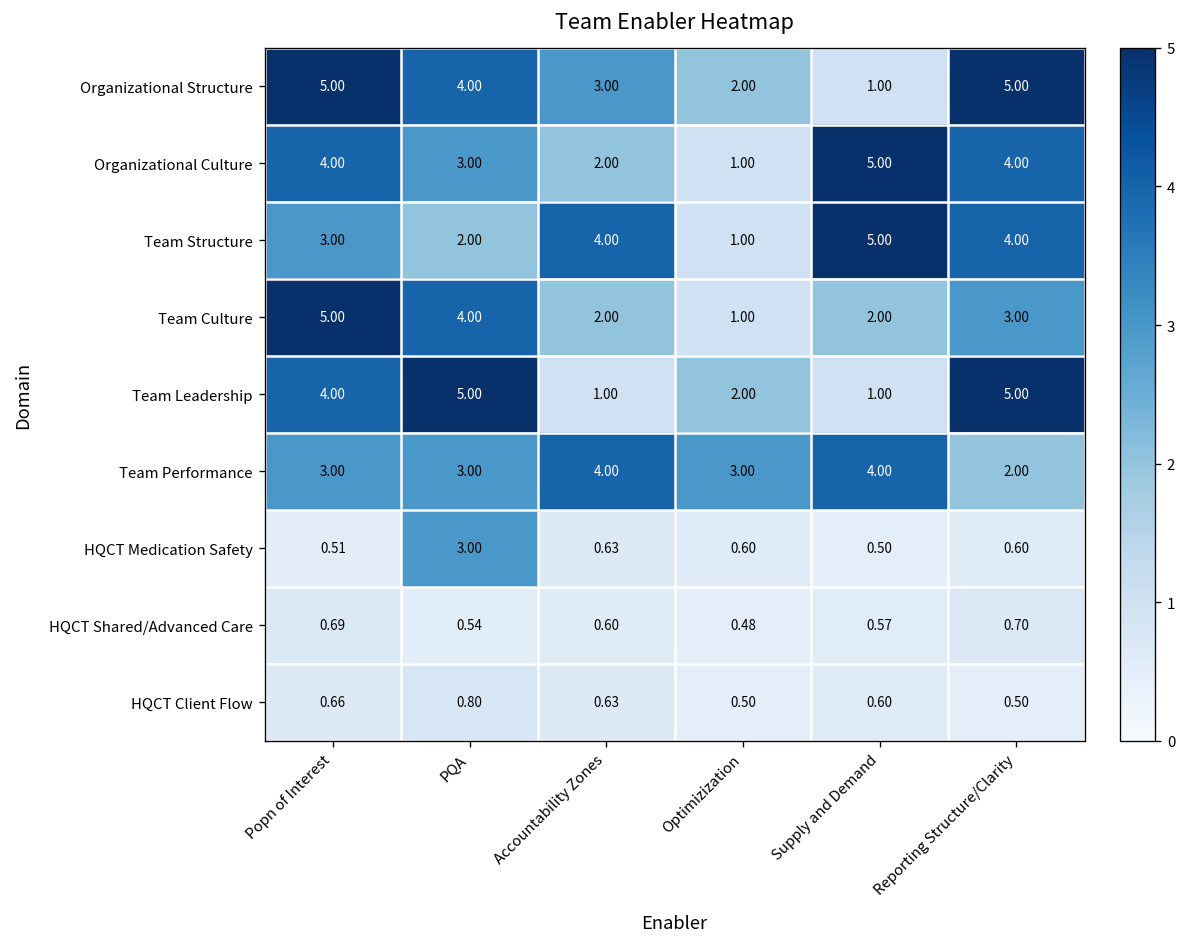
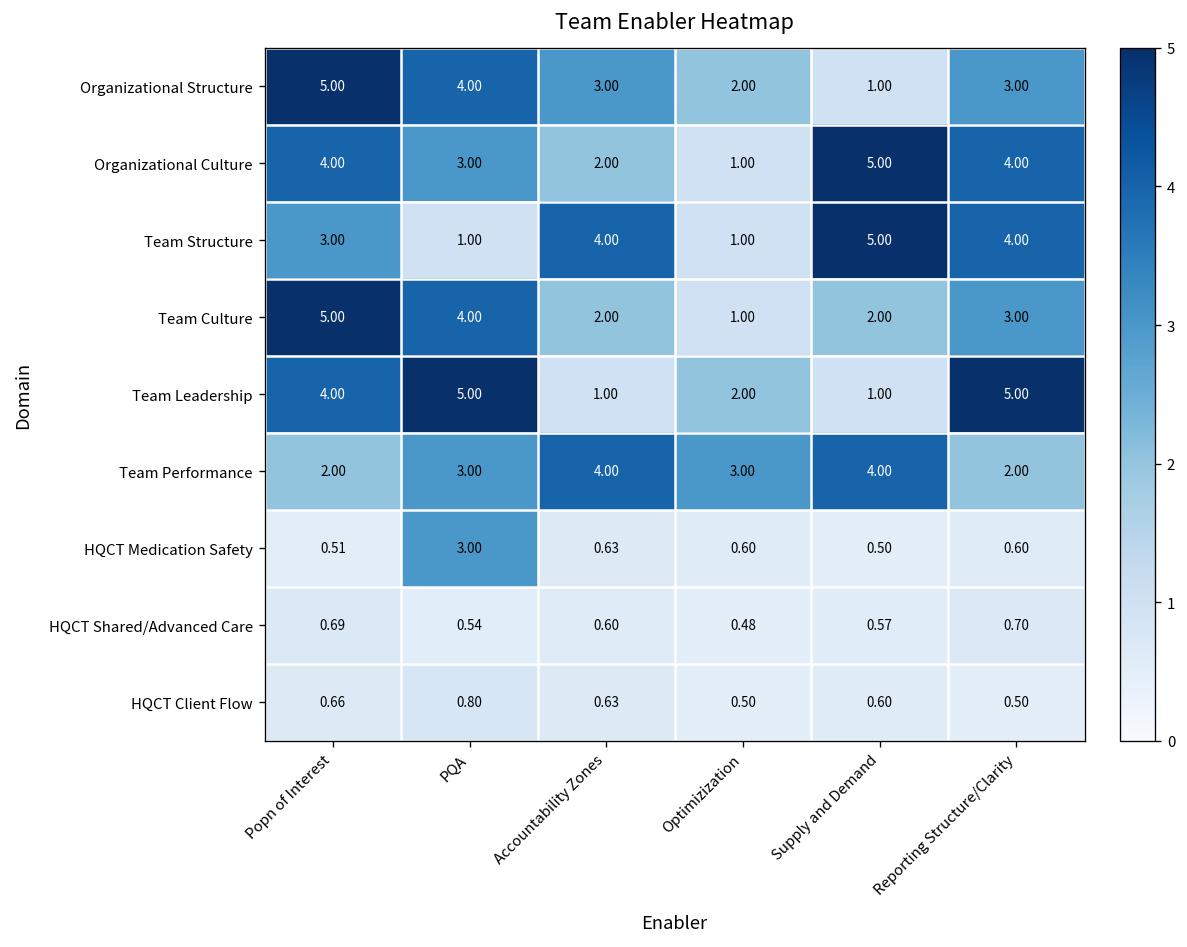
Organizational Structure, Reporting Structure/Clarity: 5.00 -> 3.00
Team Structure, PQA: 2.00 -> 1.00
Team Performance, Popn of Interest: 3.00 -> 2.00
